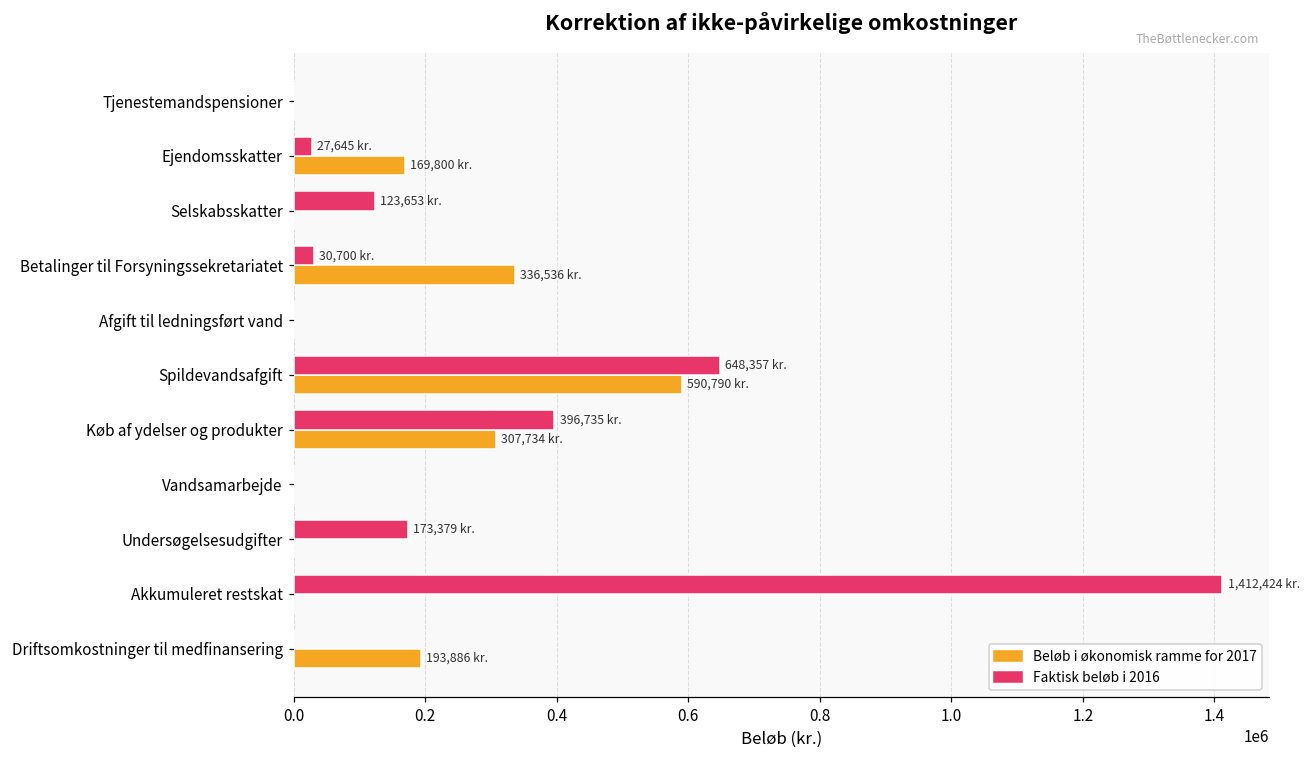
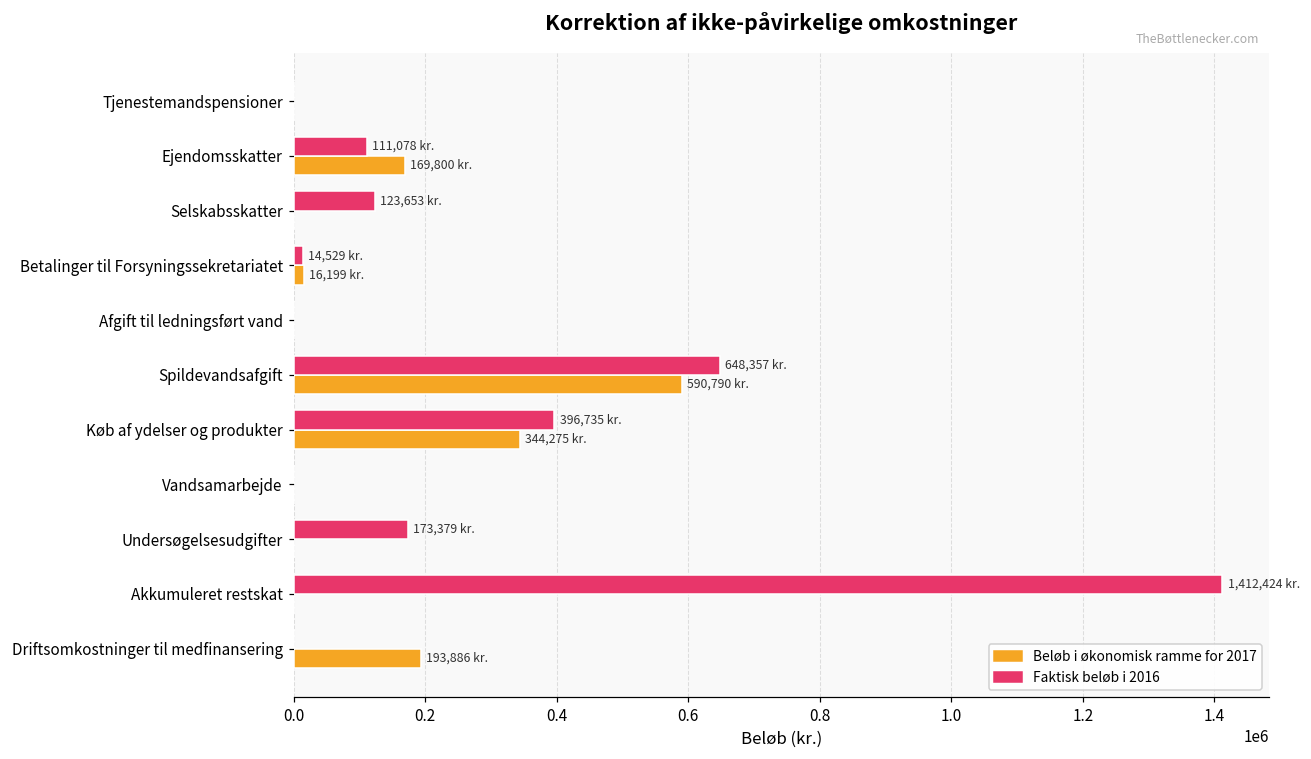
Faktisk beløb i 2016, Ejendomsskatter: 27,645 -> 111,078
Faktisk beløb i 2016, Betalinger til Forsyningssekretariatet: 30,700 -> 14,529
Beløb i økonomisk ramme for 2017, Betalinger til Forsyningssekretariatet: 336,536 -> 16,199
Beløb i økonomisk ramme for 2017, Køb af ydelser og produkter: 307,734 -> 344,275
